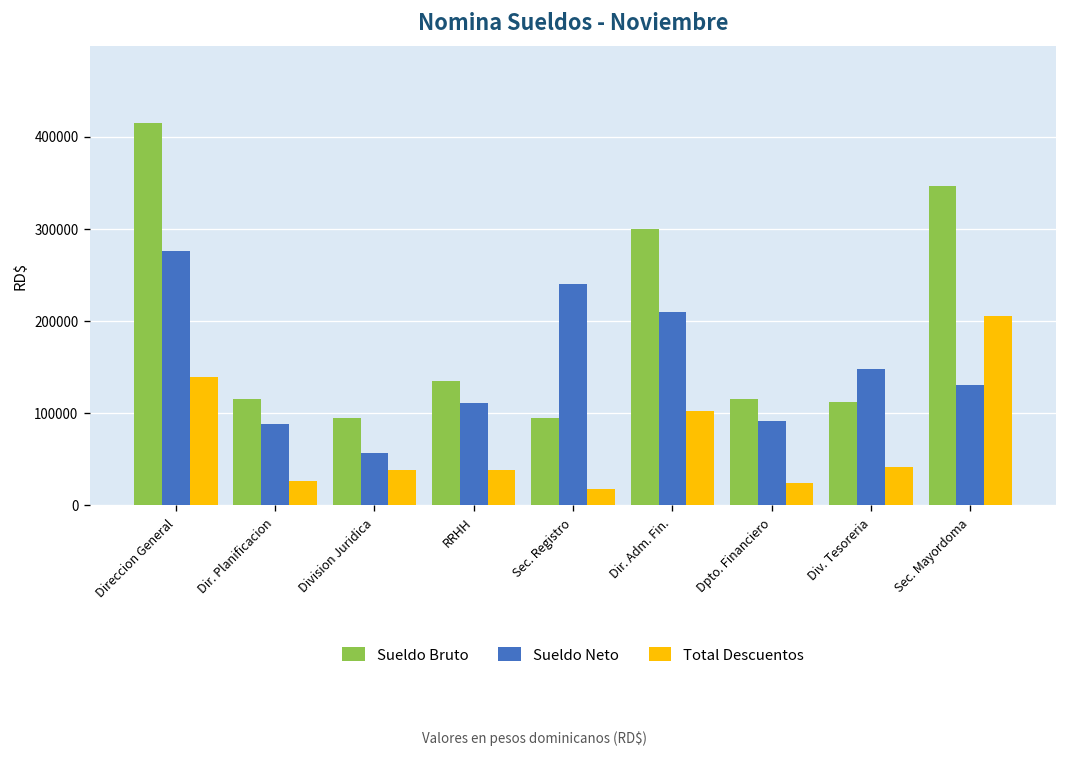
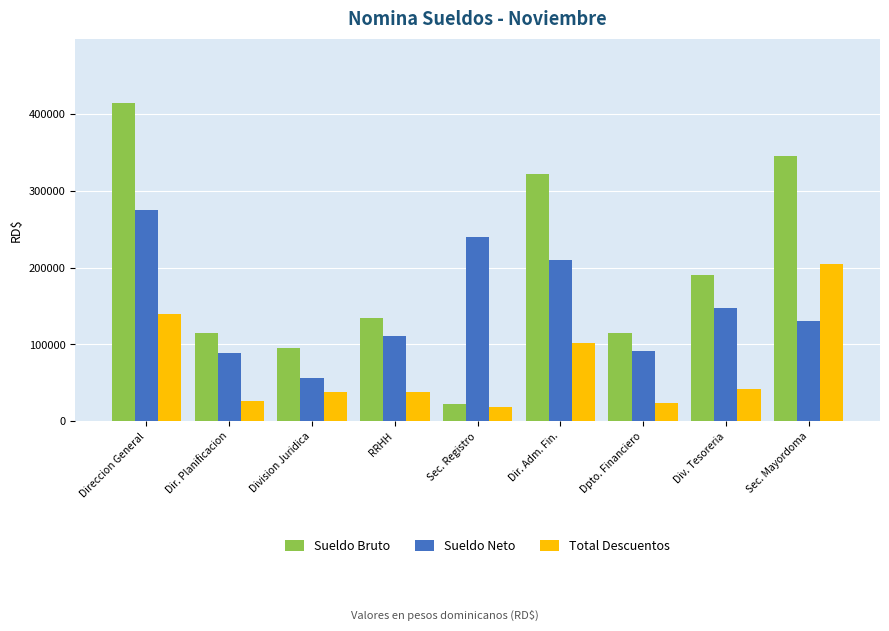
Sueldo Bruto, Sec. Registro: 100000 -> 20000
Sueldo Bruto, Dir. Adm. Fin.: 300000 -> 320000
Sueldo Bruto, Div. Tesoreria: 110000 -> 190000
